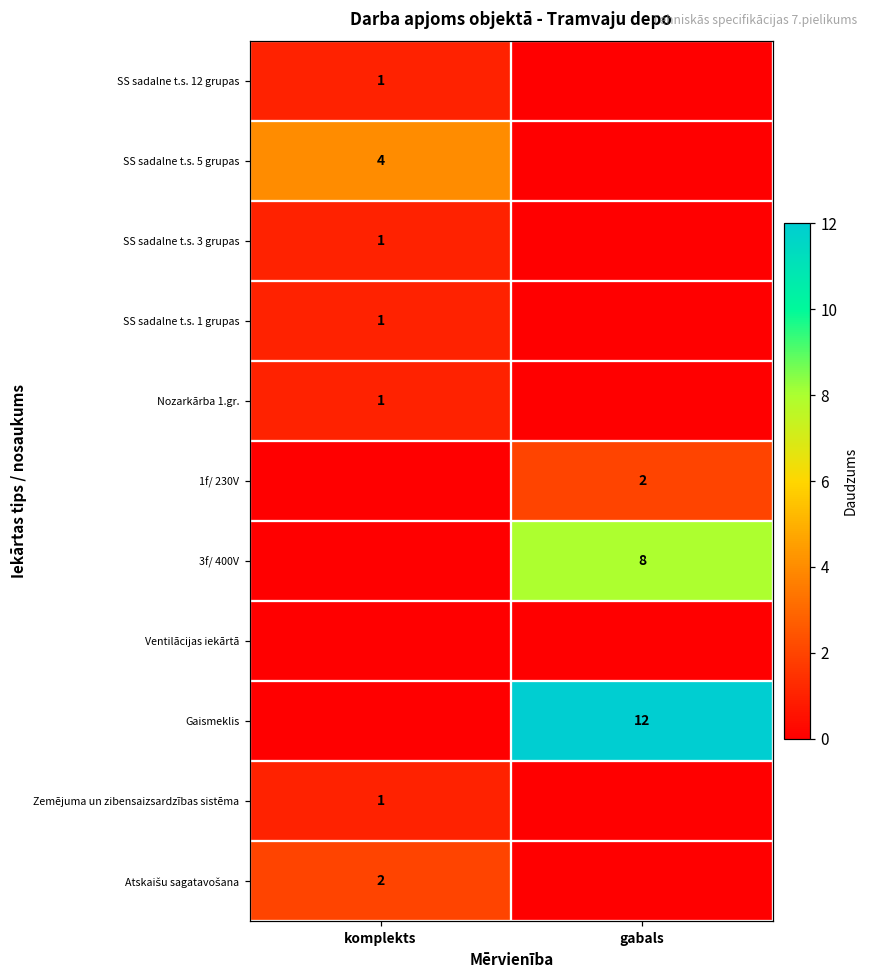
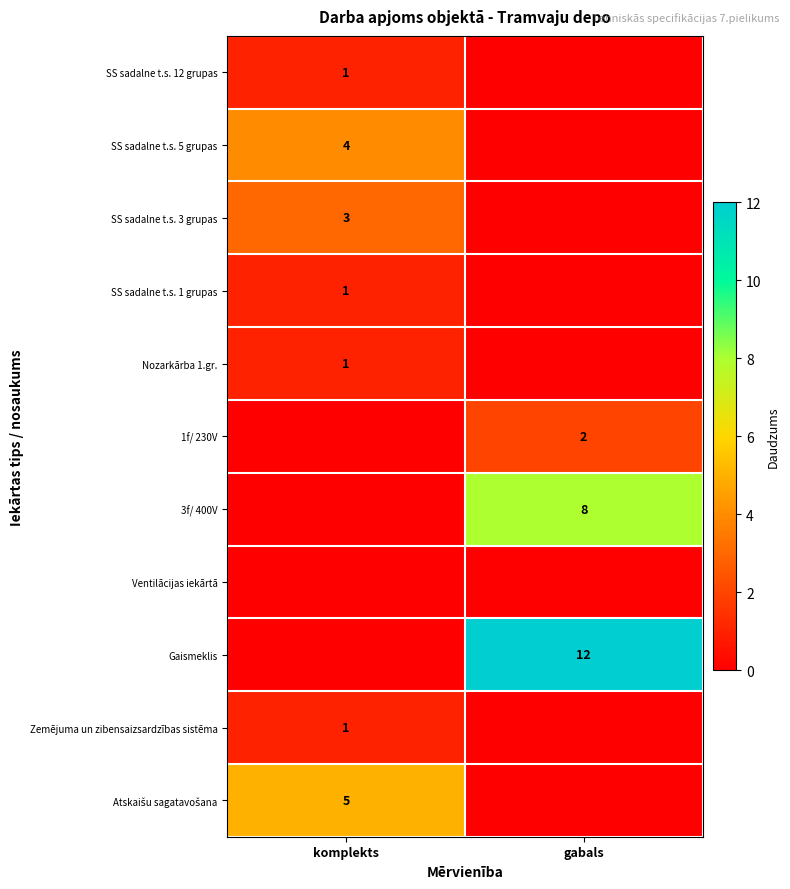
SS sadalne t.s. 3 grupas, komplekts: 1 -> 3
Atskaišu sagatavošana, komplekts: 2 -> 5
